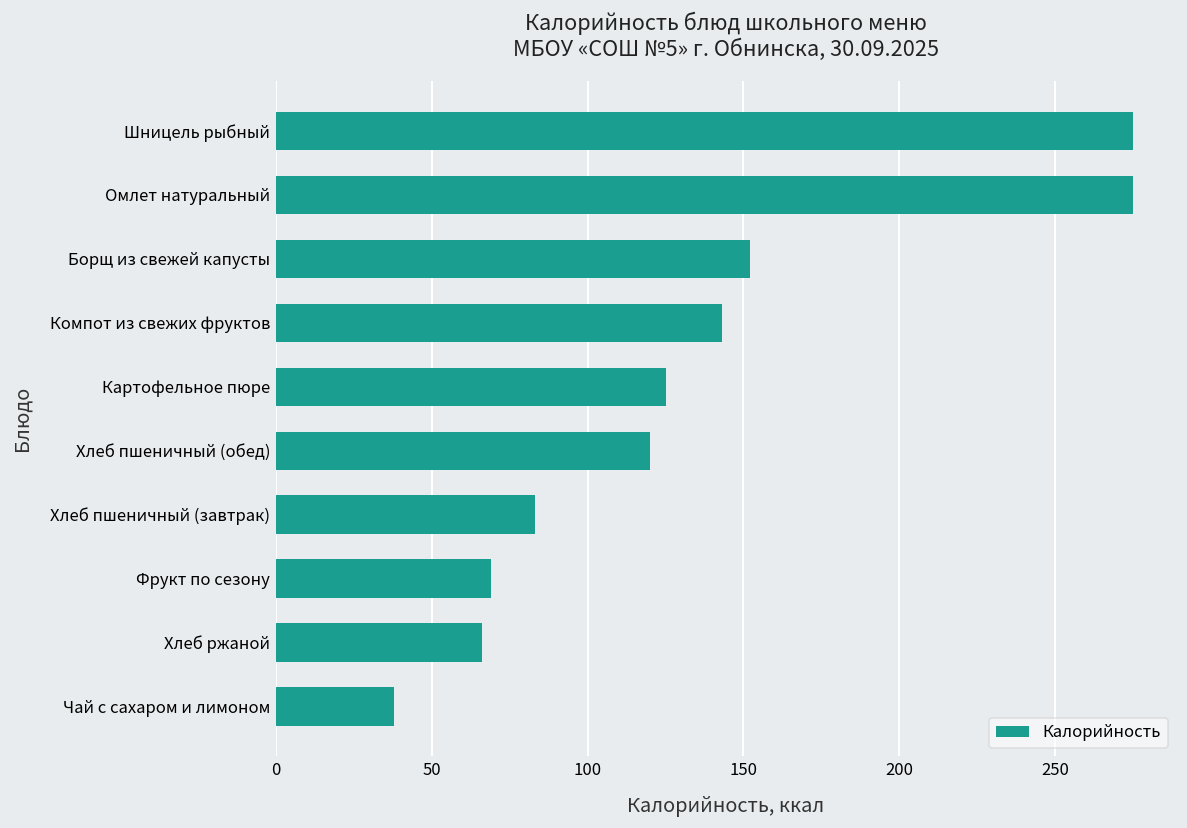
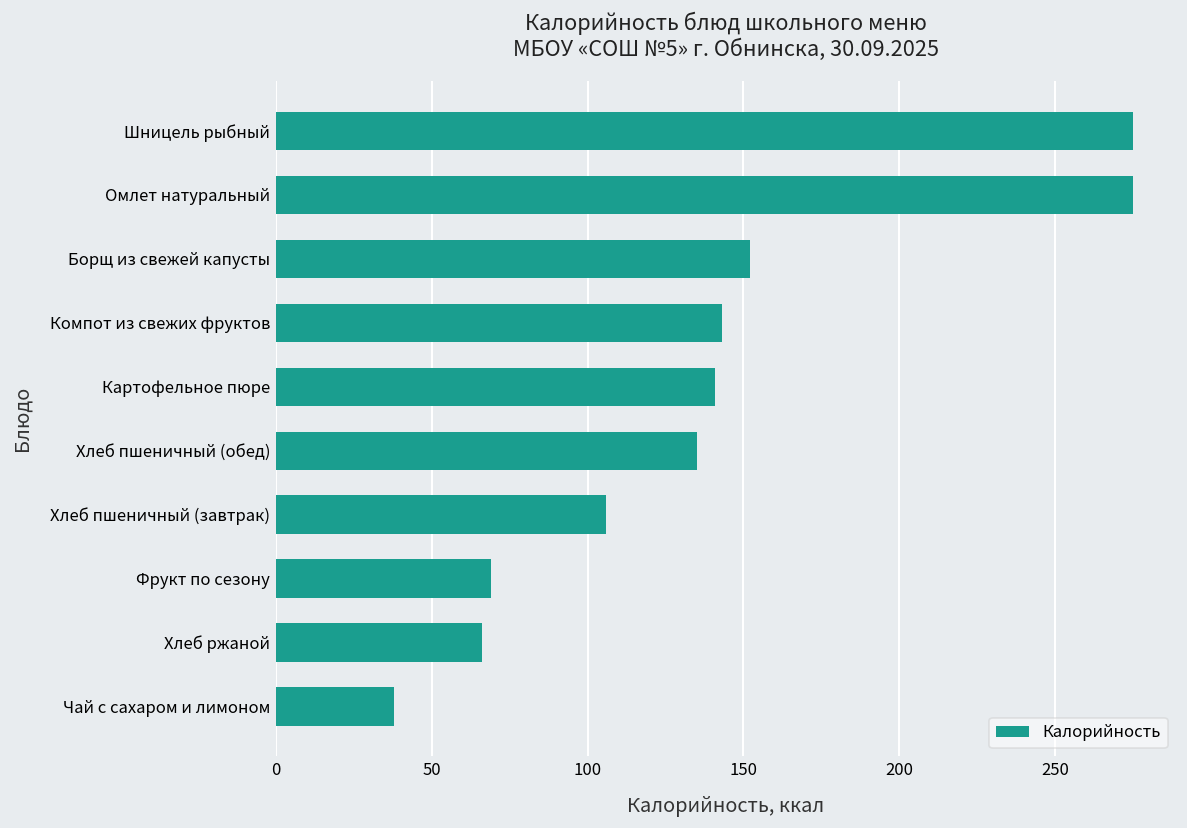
Картофельное пюре: 125 -> 141
Хлеб пшеничный (обед): 120 -> 135
Хлеб пшеничный (завтрак): 83 -> 106
